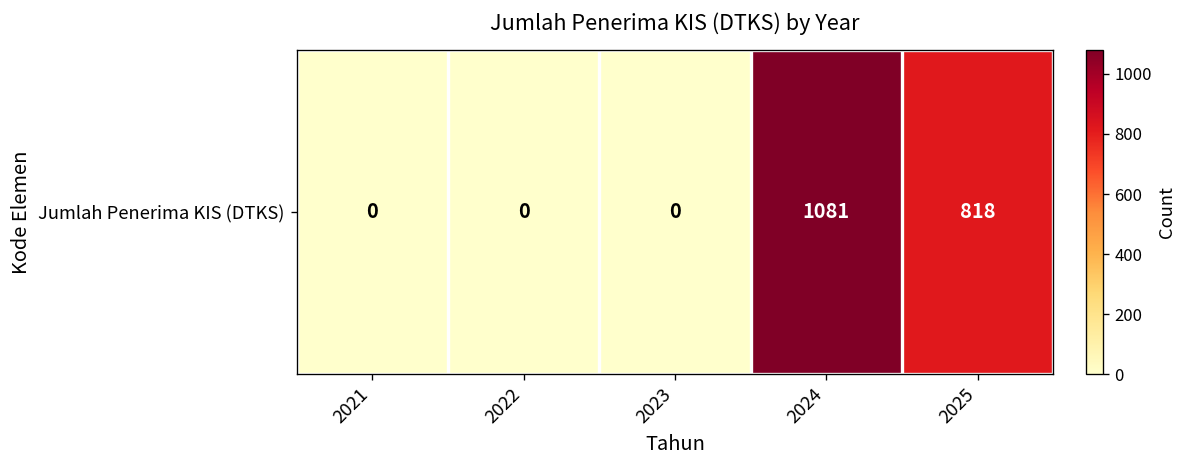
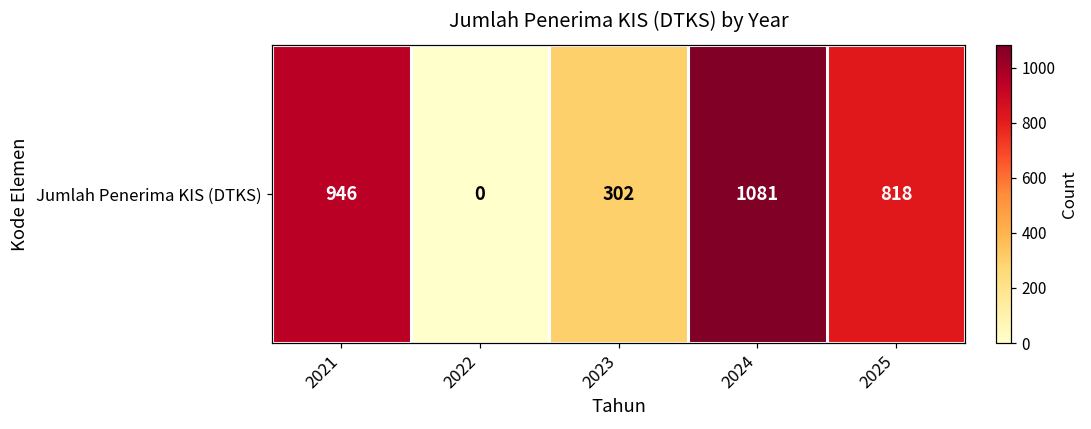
Jumlah Penerima KIS (DTKS), 2021: 0 -> 946
Jumlah Penerima KIS (DTKS), 2023: 0 -> 302
